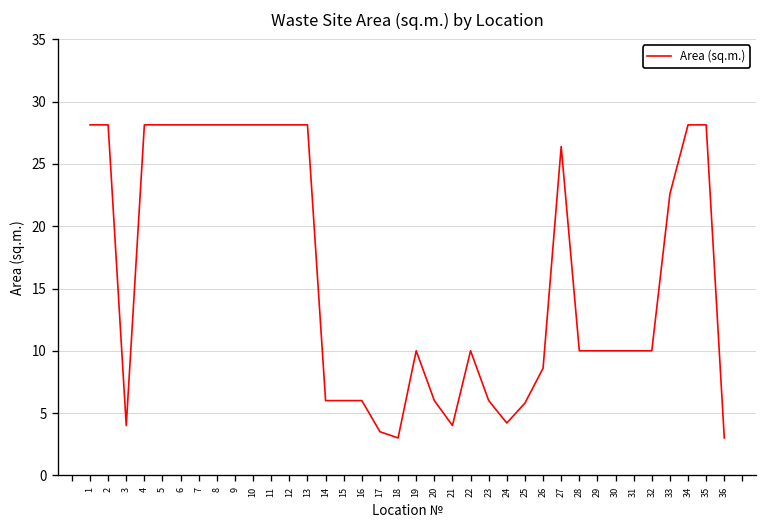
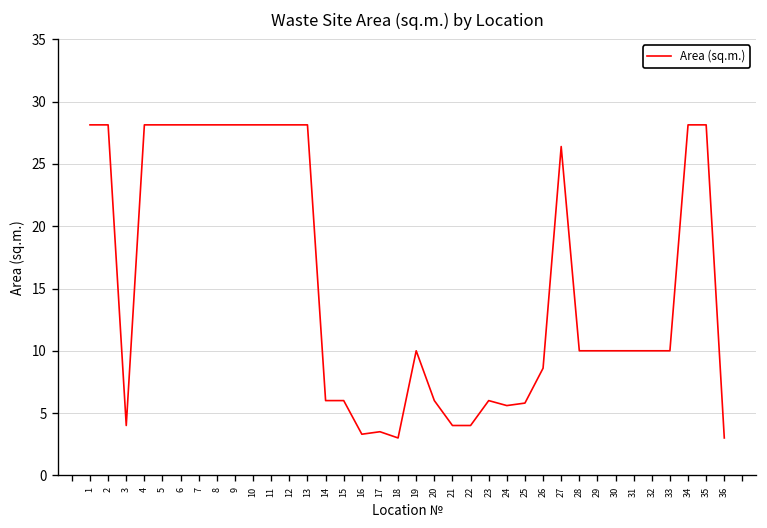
16: 6.0 -> 3.3
22: 10 -> 4
24: 4.2 -> 5.6
33: 22.6 -> 10.0
